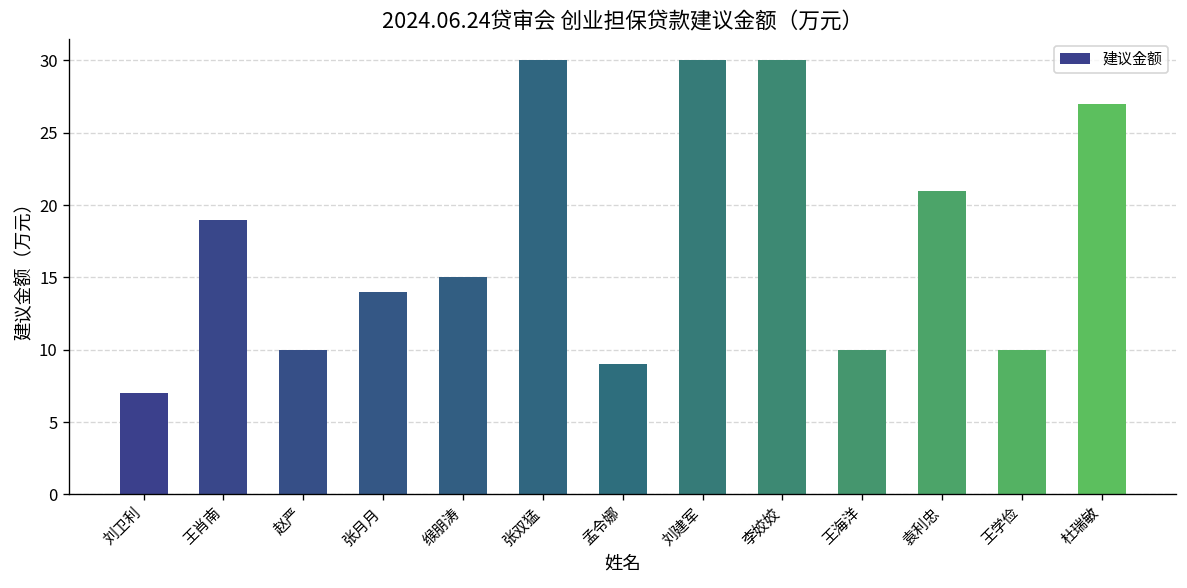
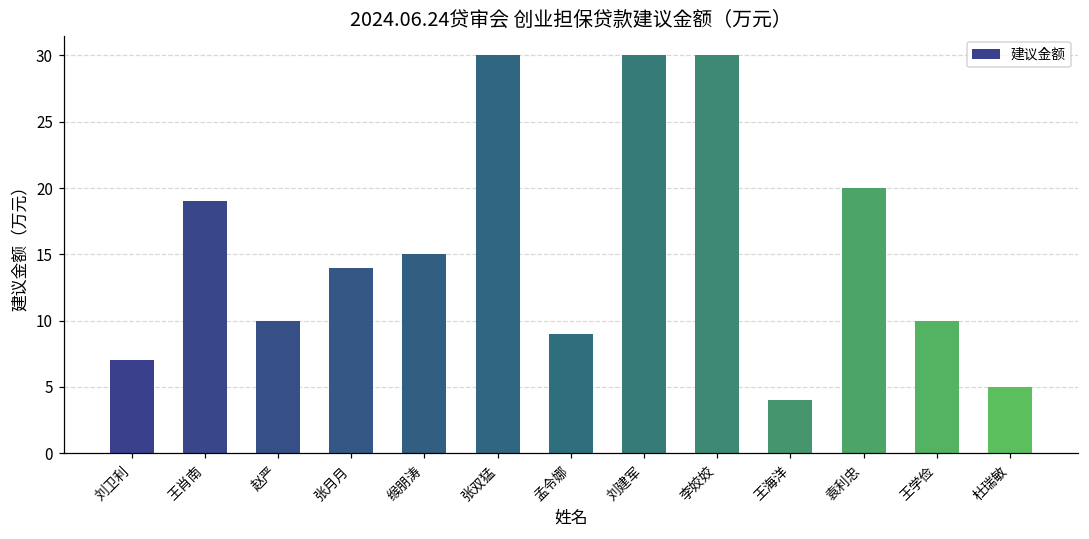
王海洋: 10 -> 4
袁利忠: 21 -> 20
杜瑞敏: 27 -> 5
